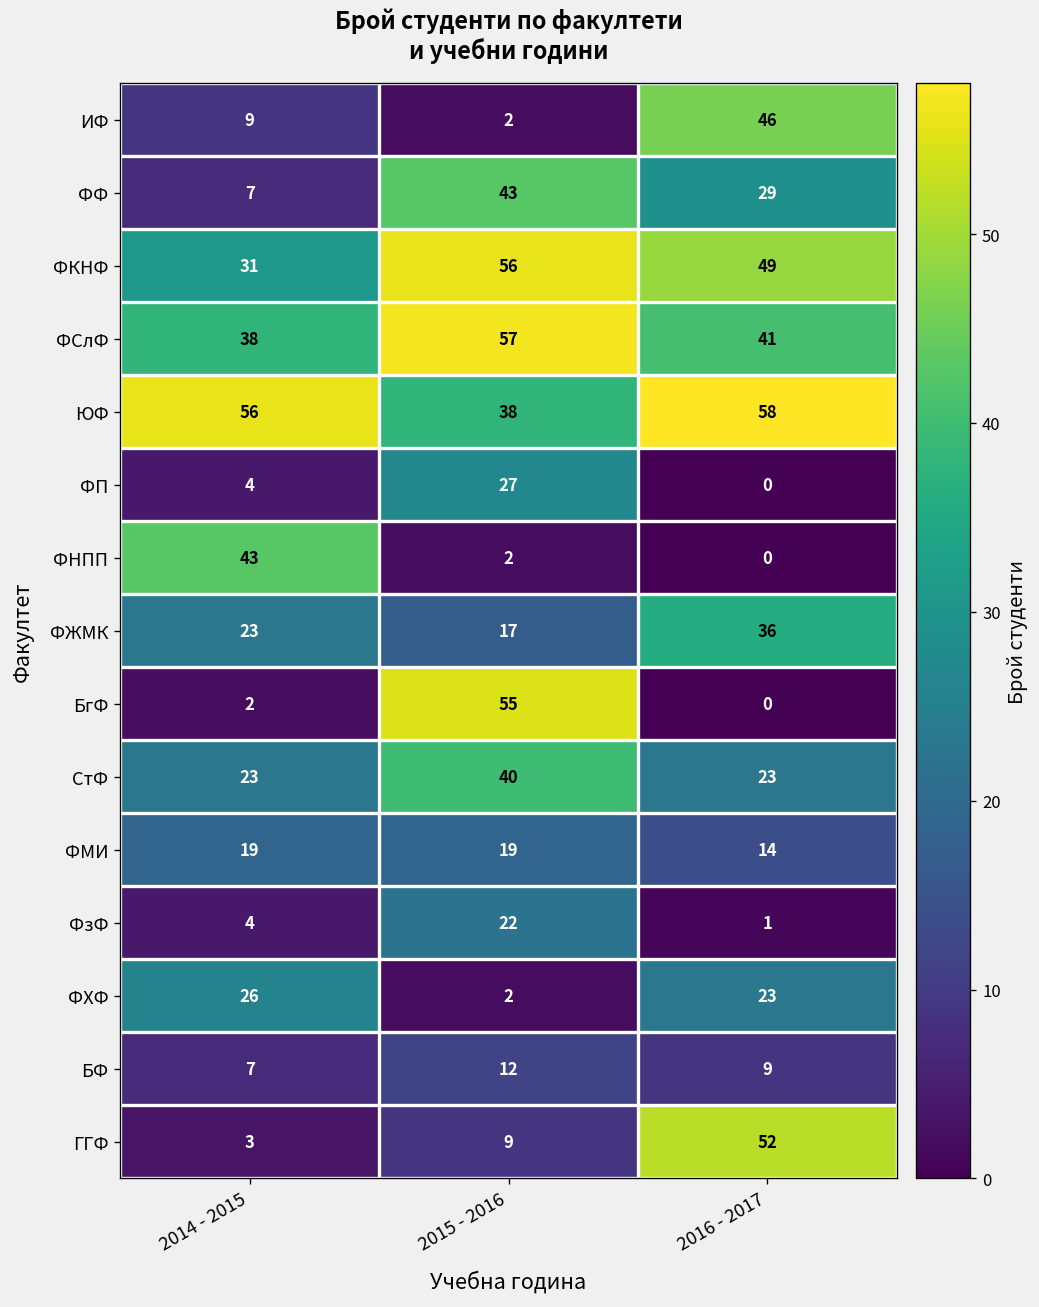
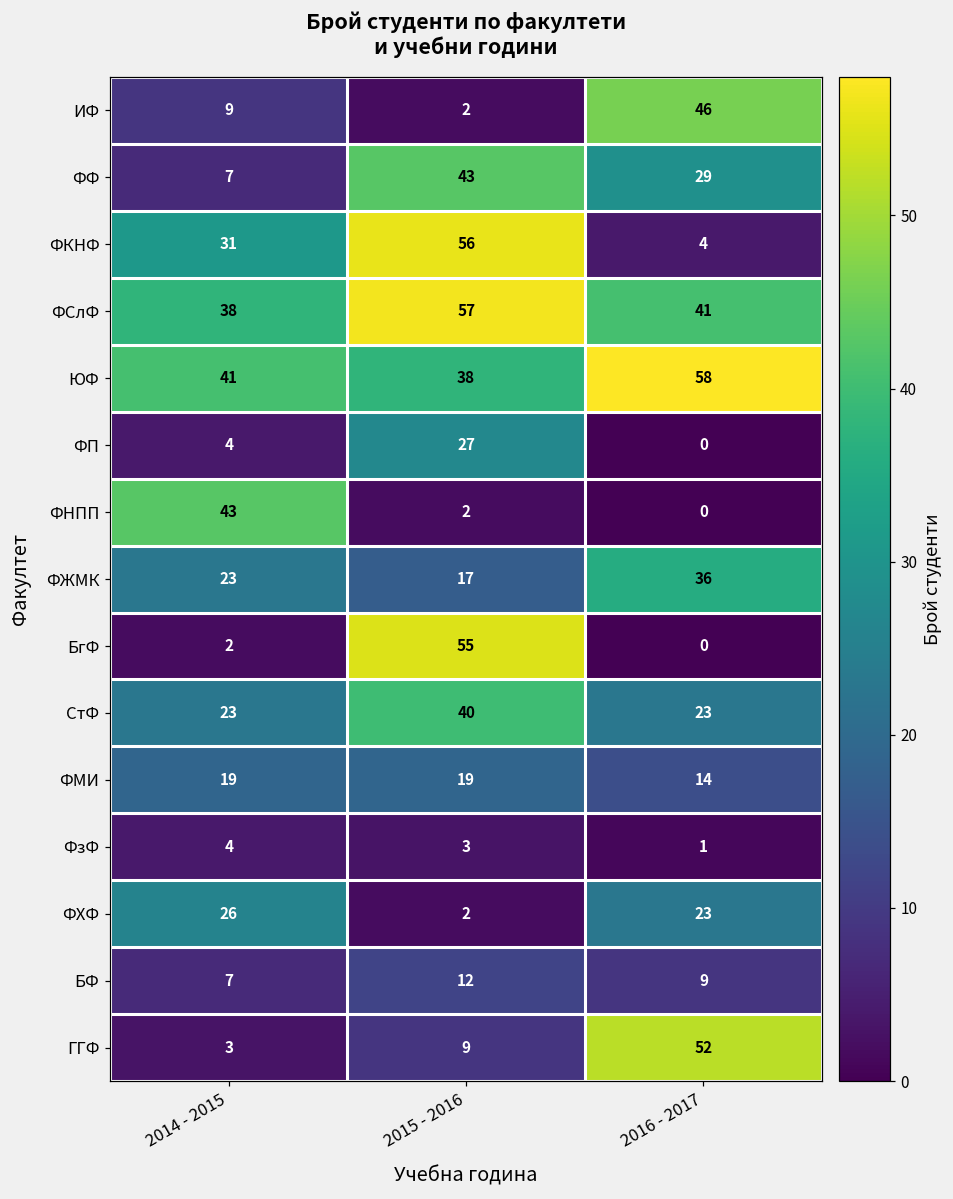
ФКНФ, 2016 - 2017: 49 -> 4
ЮФ, 2014 - 2015: 56 -> 41
ФзФ, 2015 - 2016: 22 -> 3
